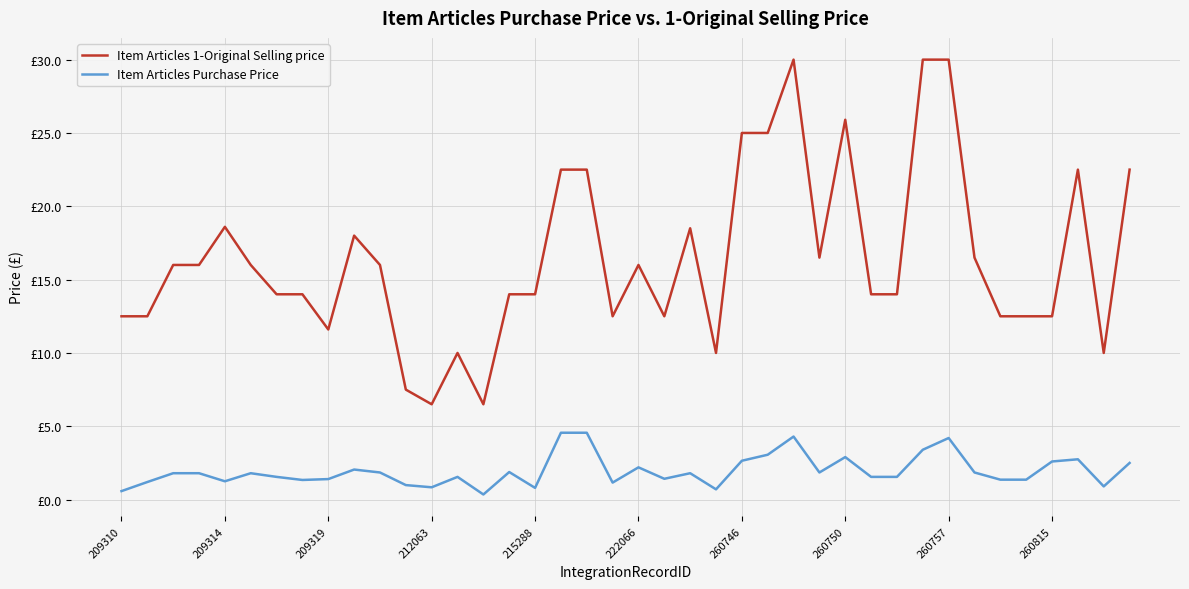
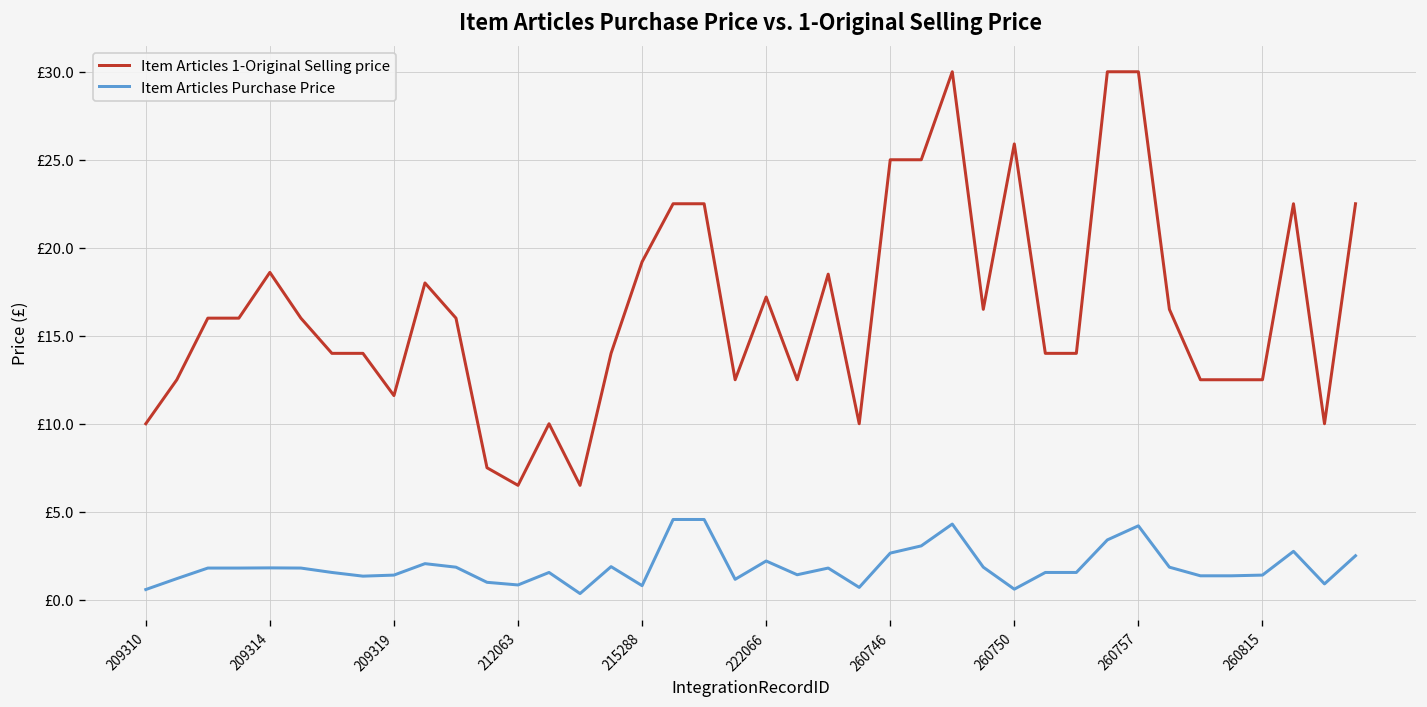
Item Articles 1-Original Selling price, 209310: £12.5 -> £10.0
Item Articles Purchase Price, 209314: £1.3 -> £1.8
Item Articles 1-Original Selling price, 215288: £14.0 -> £19.2
Item Articles 1-Original Selling price, 222066: £16.0 -> £17.2
Item Articles Purchase Price, 260750: £2.9 -> £0.6
Item Articles Purchase Price, 260815: £2.6 -> £1.4
